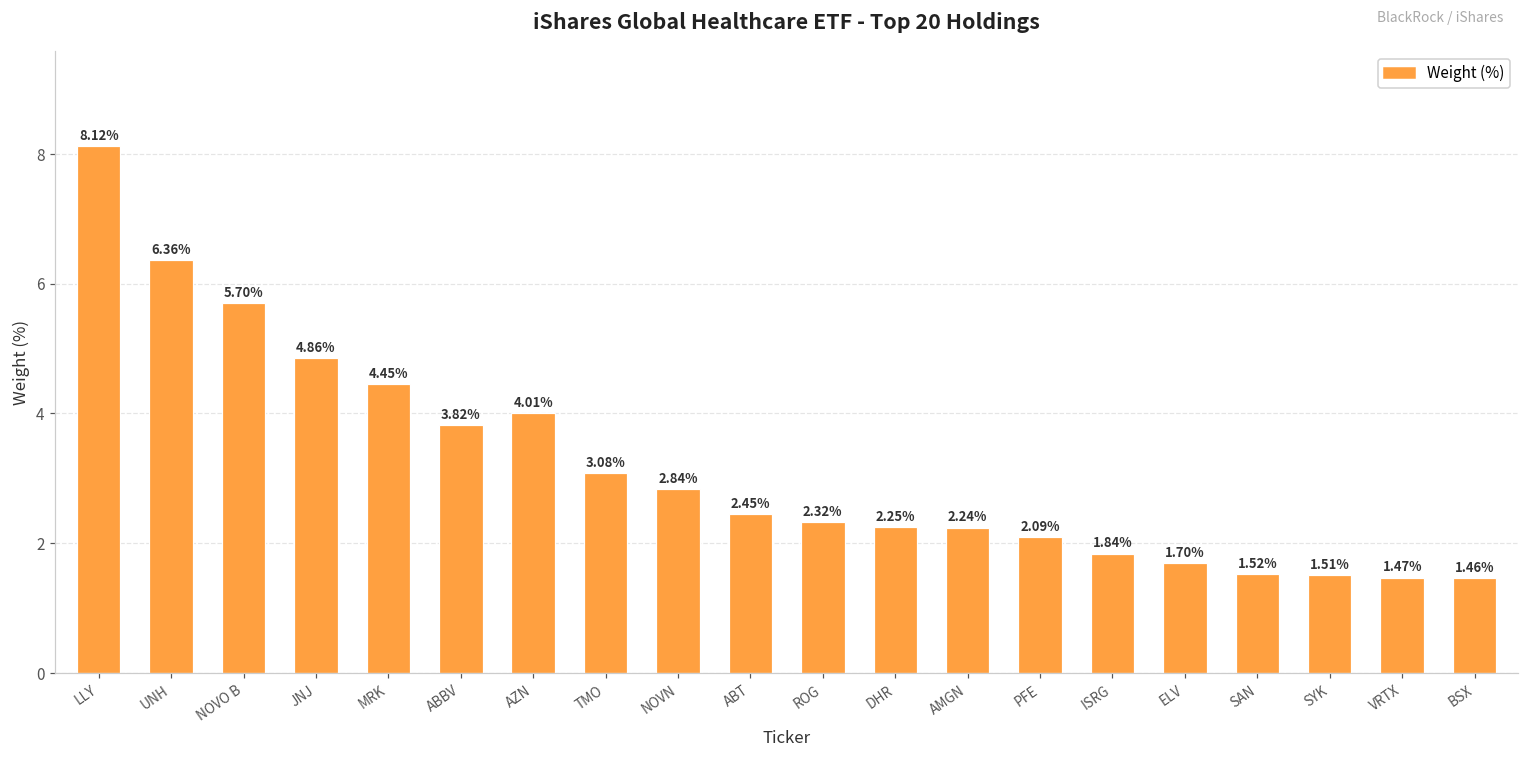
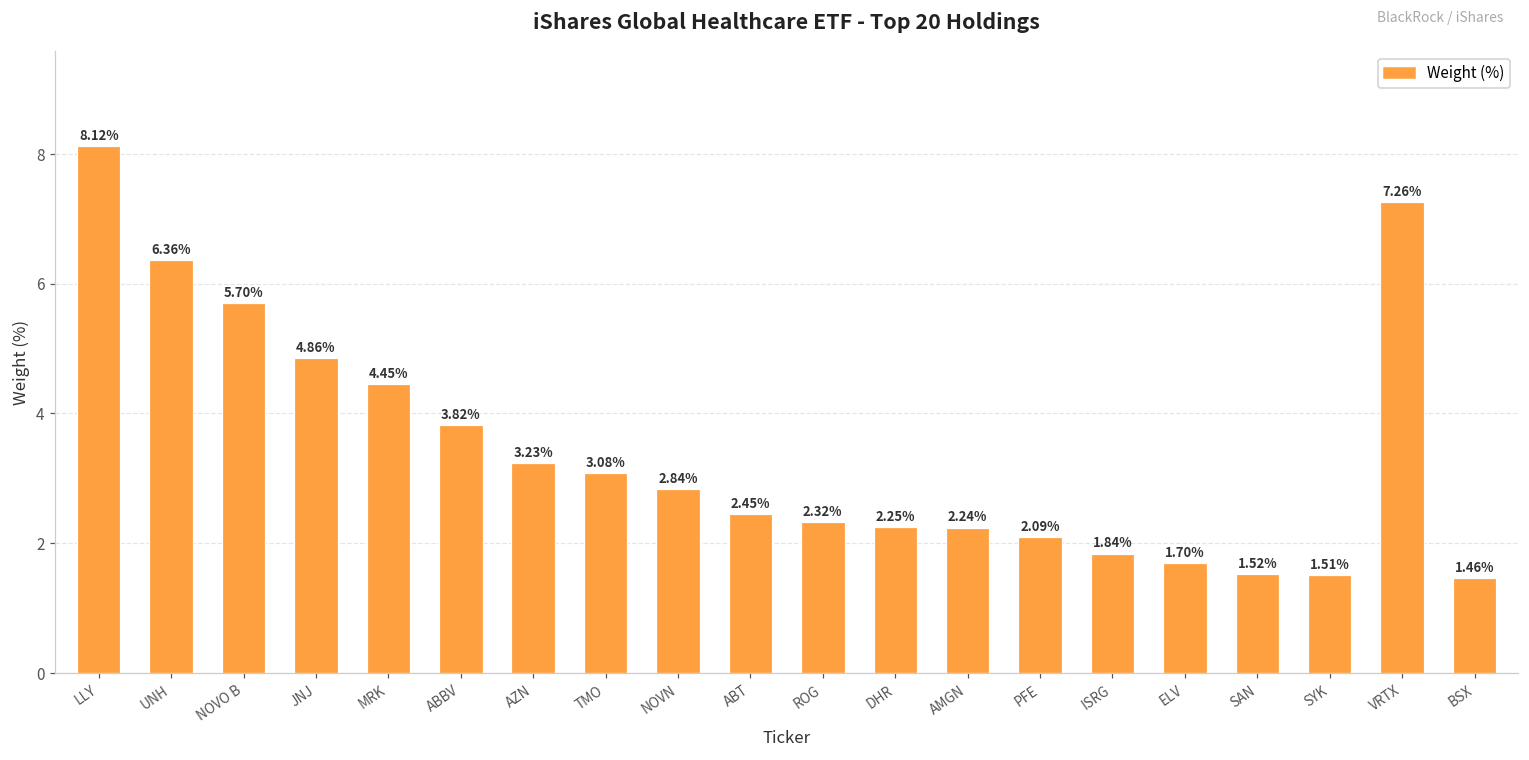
AZN: 4.01% -> 3.23%
VRTX: 1.47% -> 7.26%
